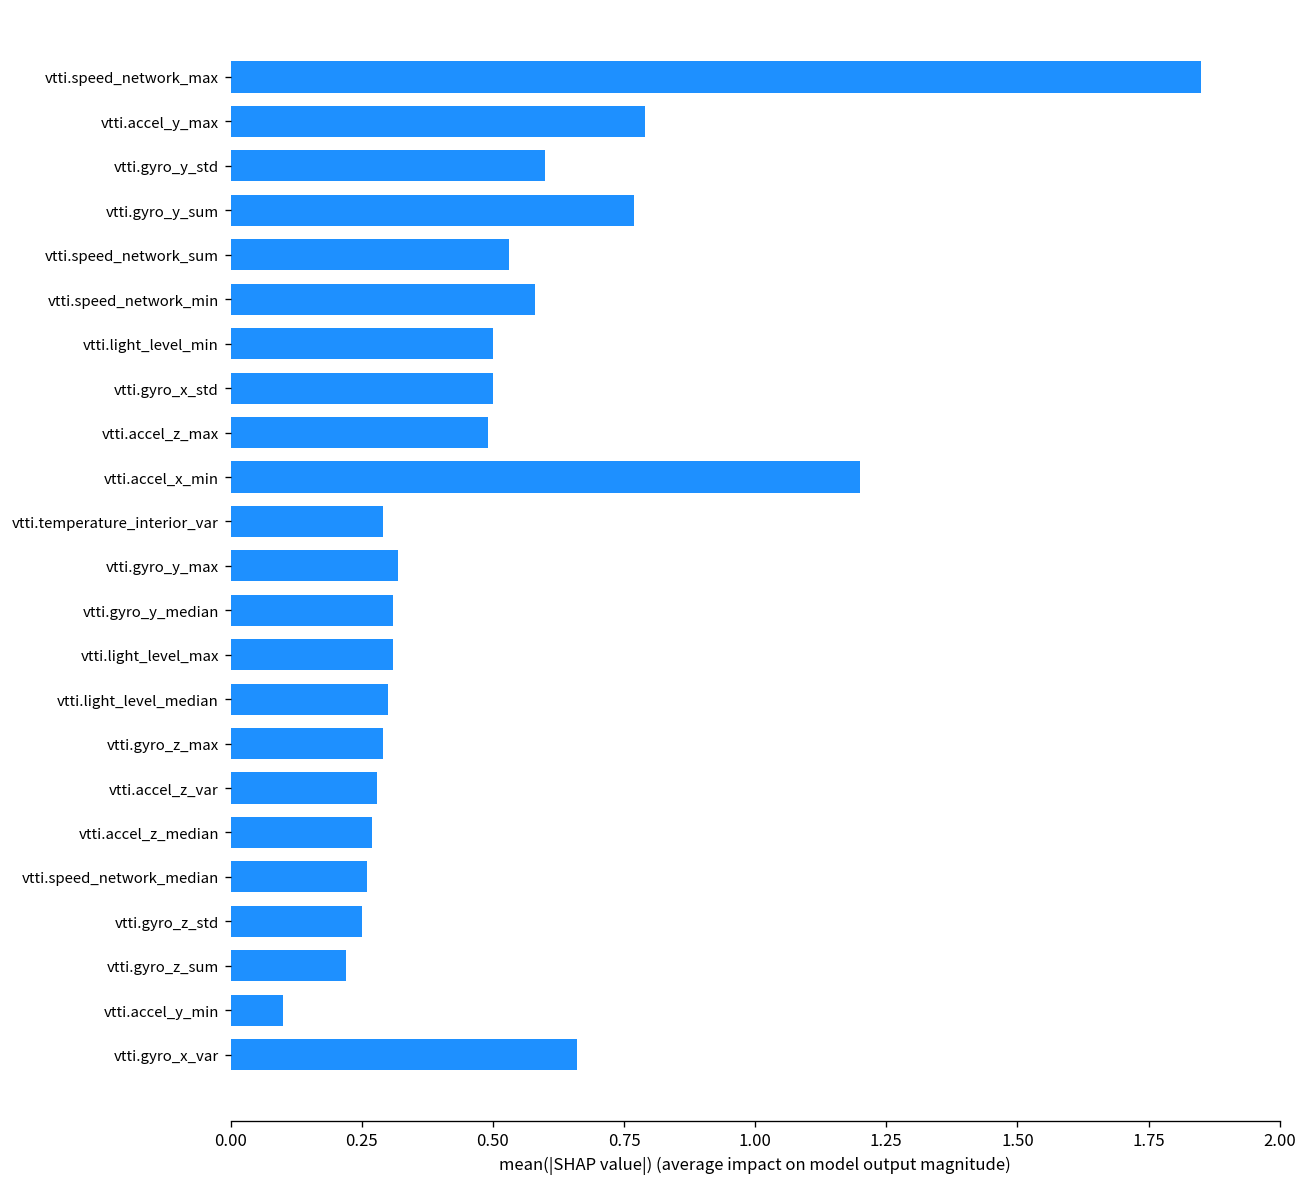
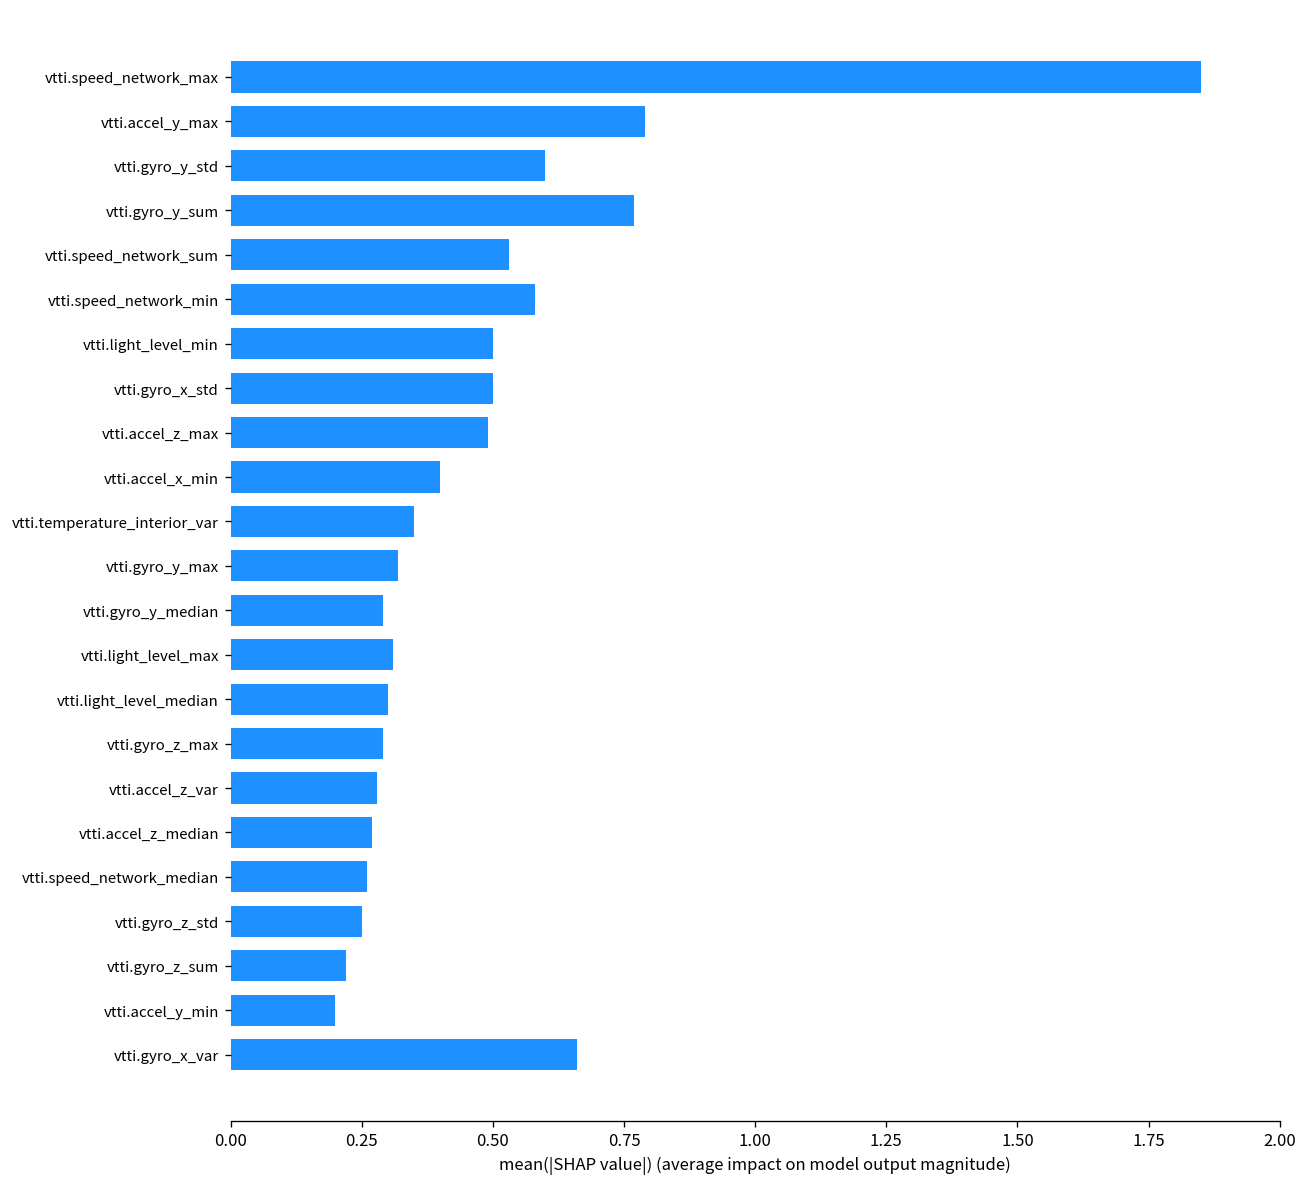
vtti.accel_x_min: 1.2 -> 0.4
vtti.temperature_interior_var: 0.29 -> 0.35
vtti.gyro_y_median: 0.31 -> 0.29
vtti.accel_y_min: 0.1 -> 0.2
